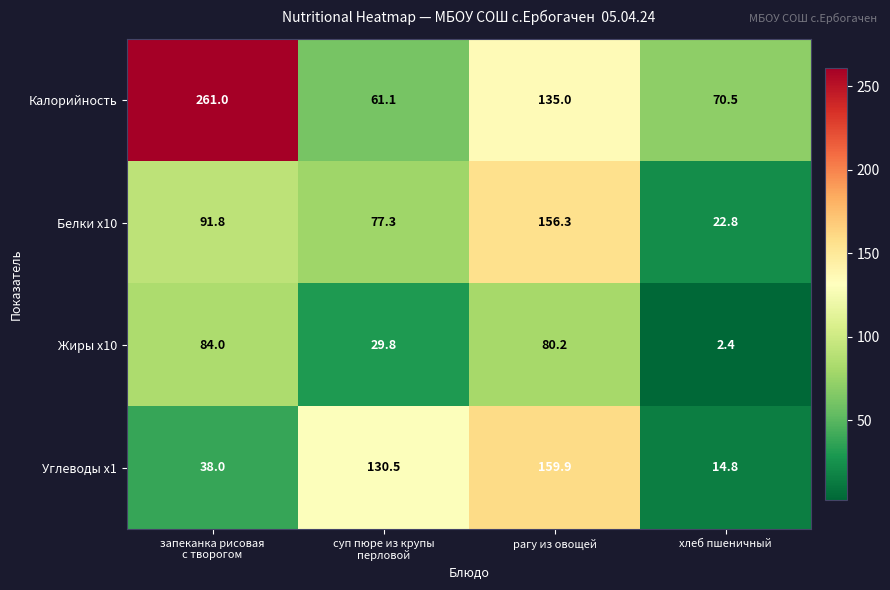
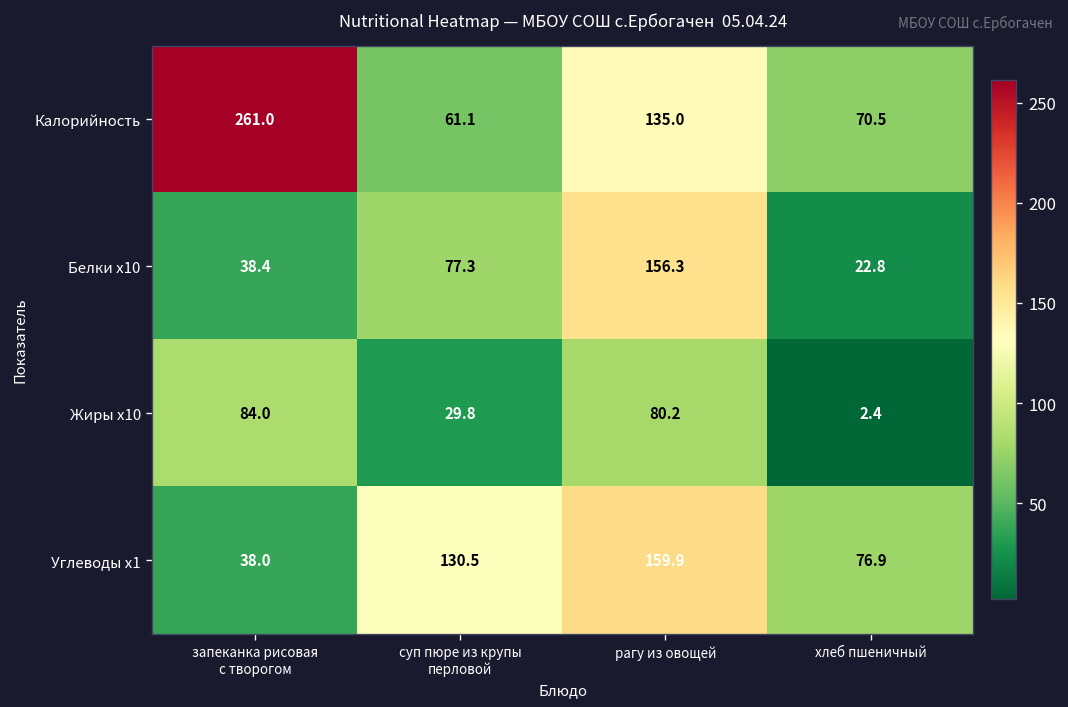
Белки x10, запеканка рисовая с творогом: 91.8 -> 38.4
Углеводы x1, хлеб пшеничный: 14.8 -> 76.9
